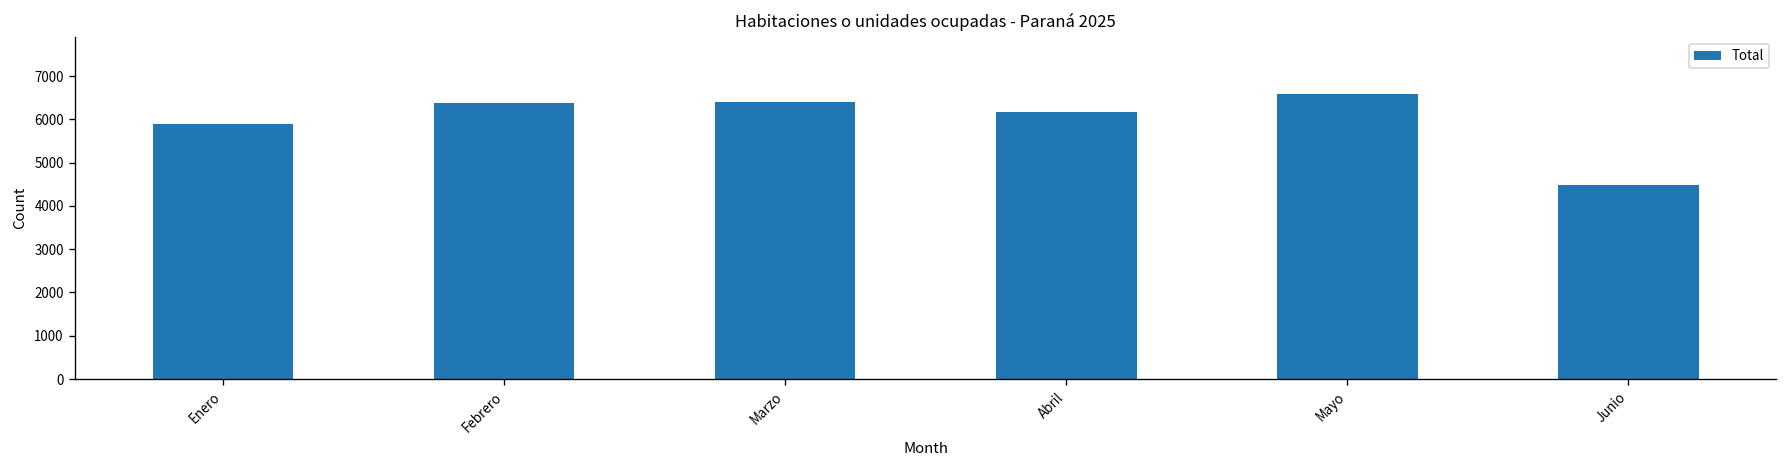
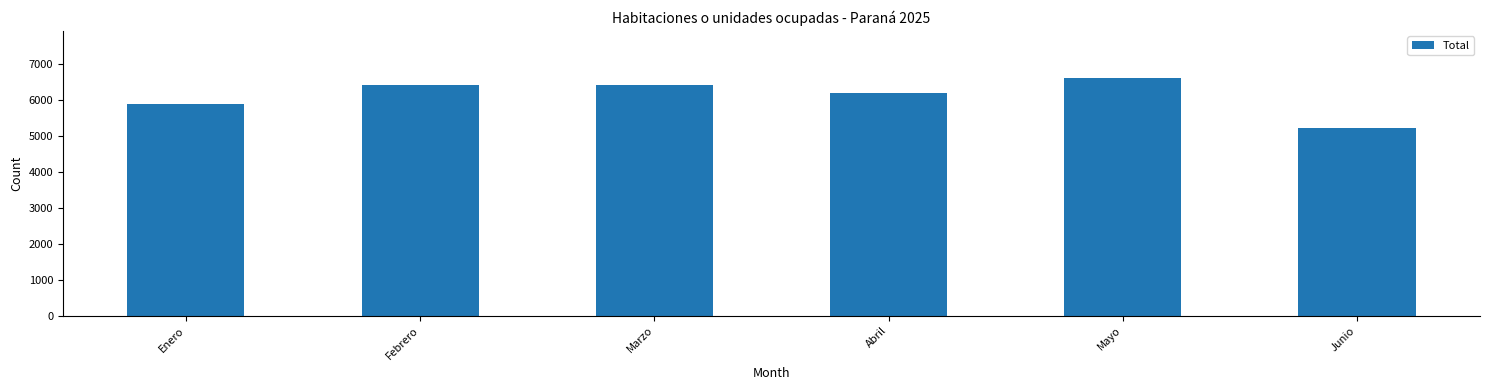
Junio: 4500 -> 5200
